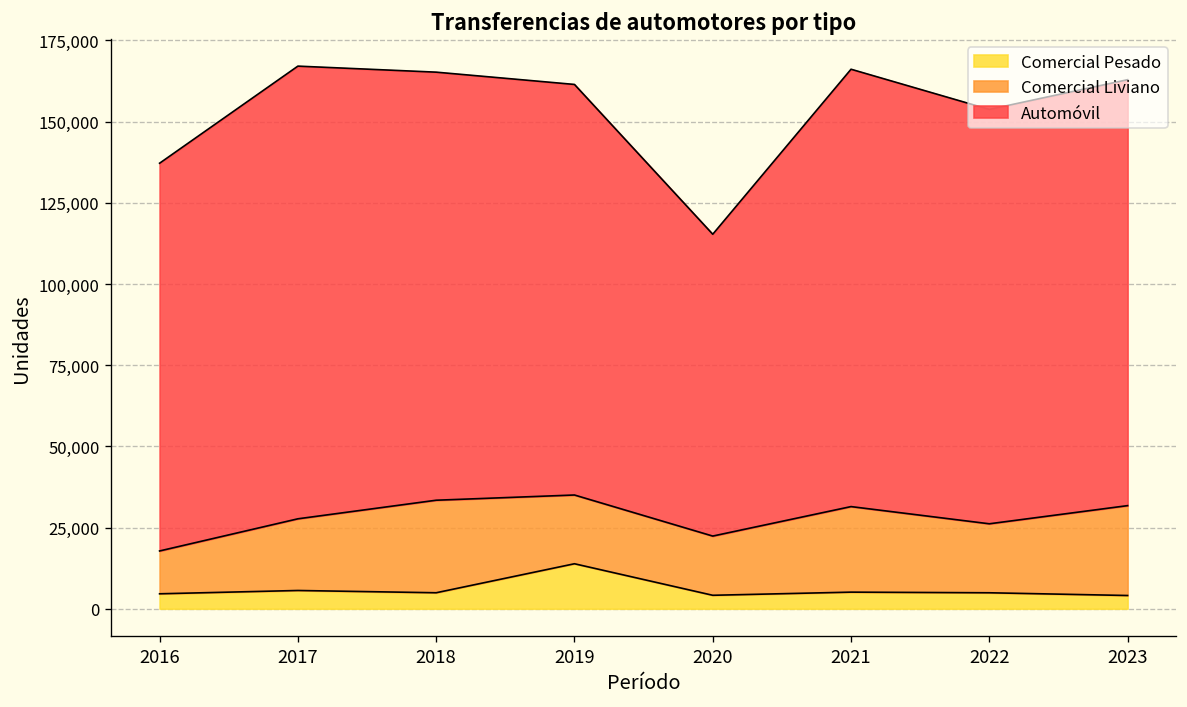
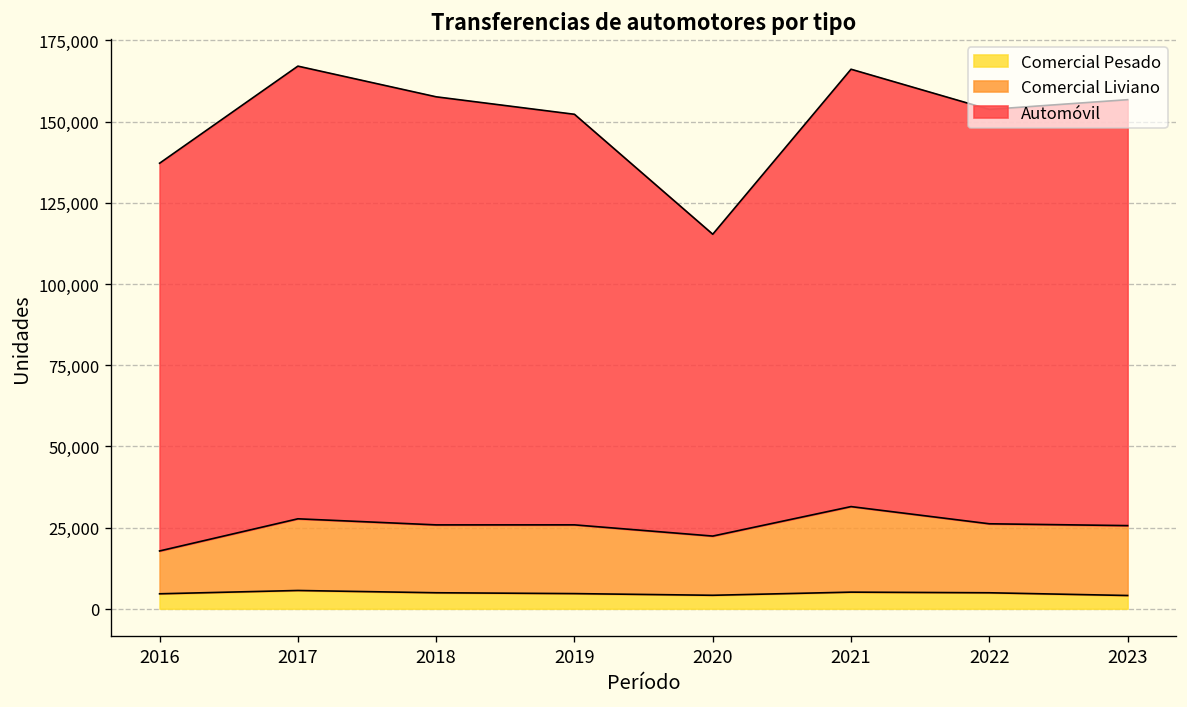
Comercial Liviano, 2018: 28,000 -> 21,000
Comercial Pesado, 2019: 14,000 -> 5,000
Comercial Liviano, 2023: 28,000 -> 22,000
